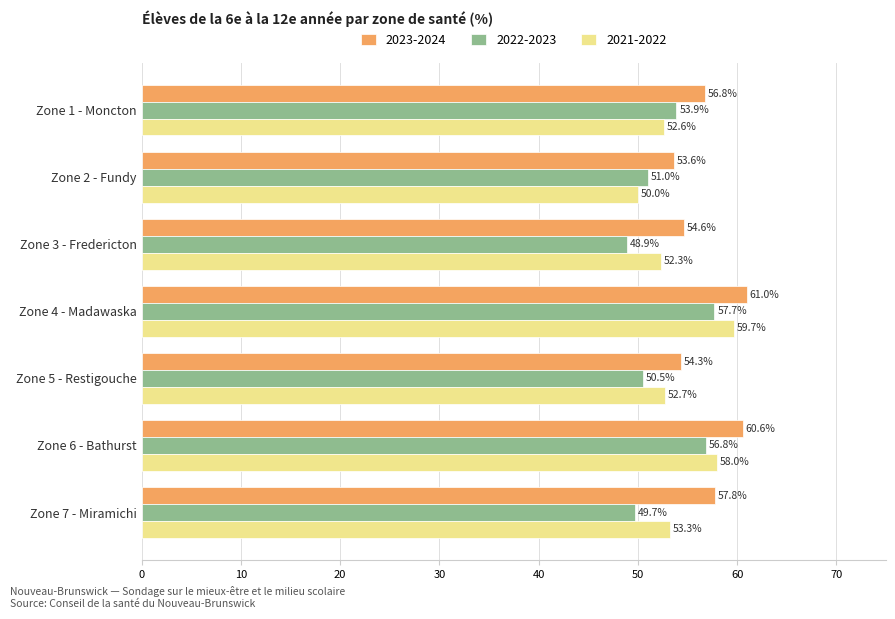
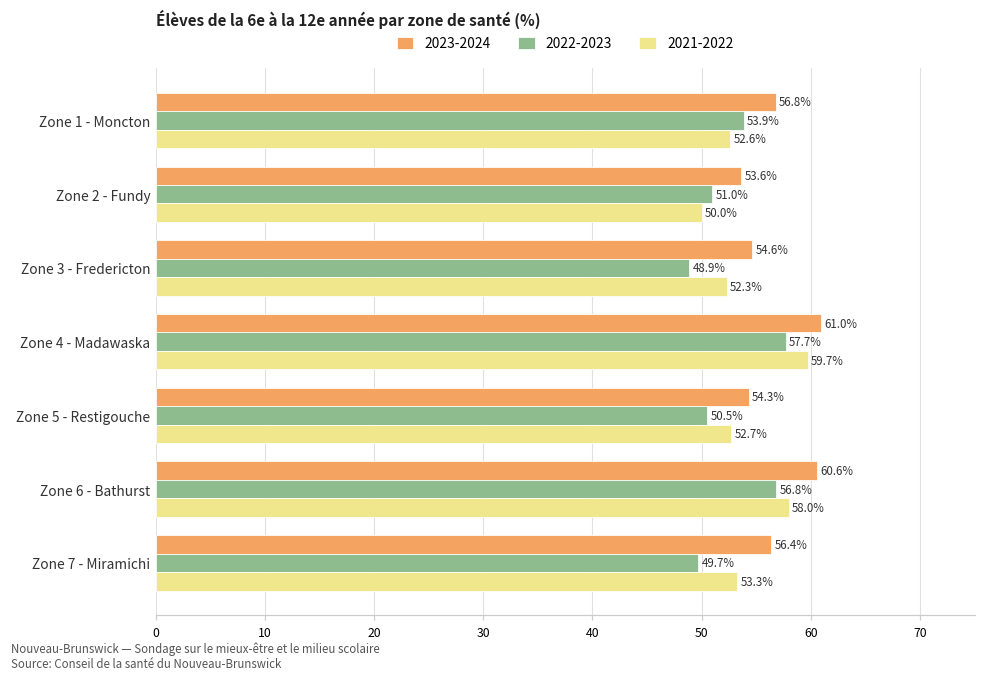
2023-2024, Zone 7 - Miramichi: 57.8% -> 56.4%
